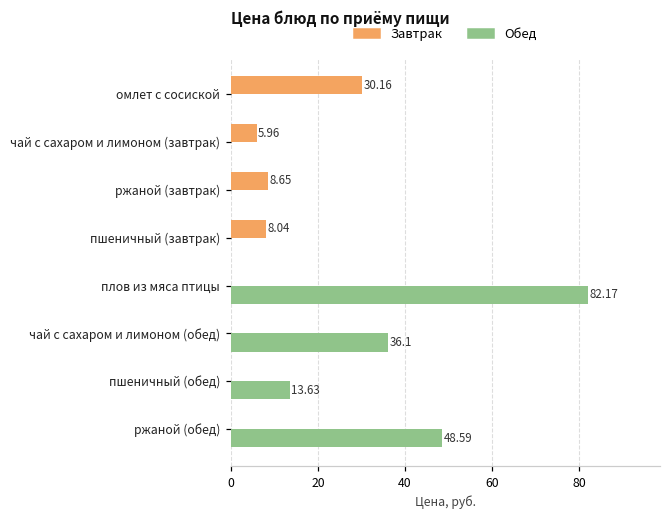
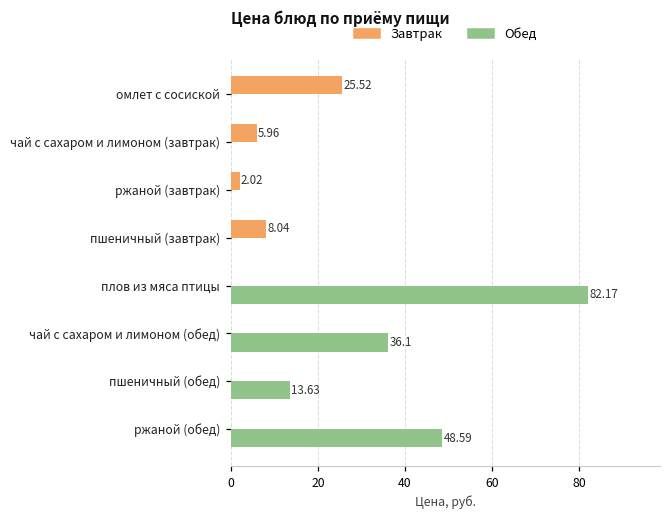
Завтрак, омлет с сосиской: 30.16 -> 25.52
Завтрак, ржаной (завтрак): 8.65 -> 2.02
